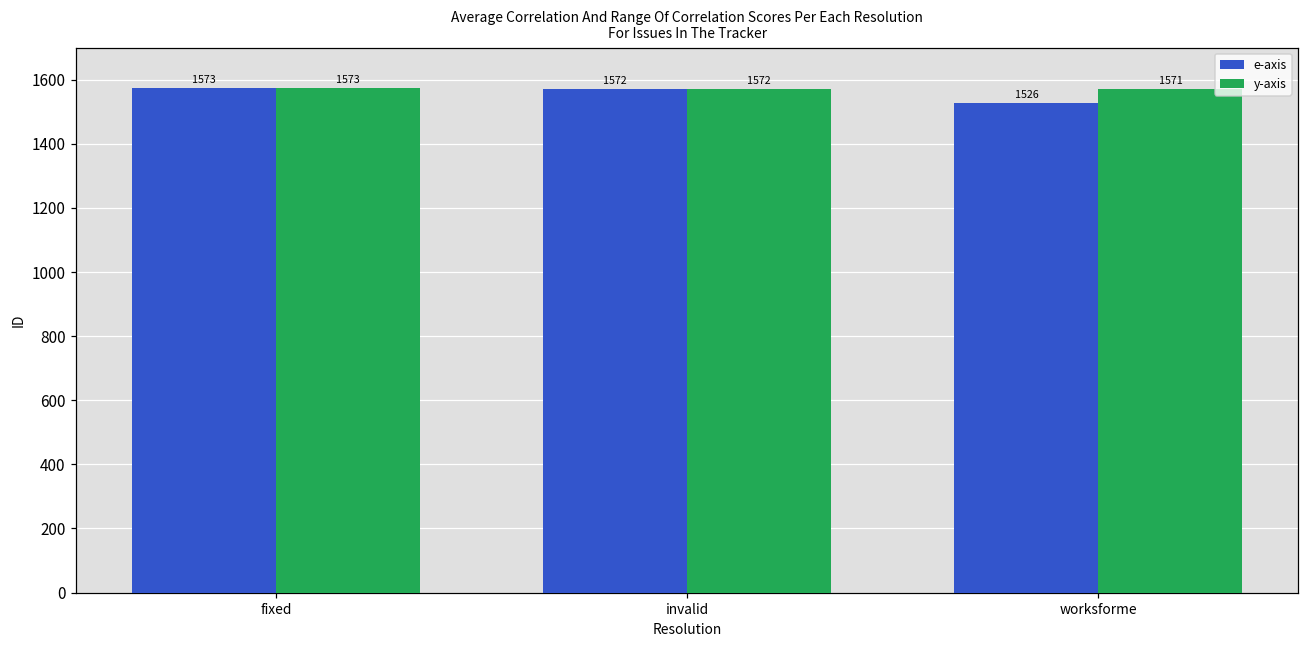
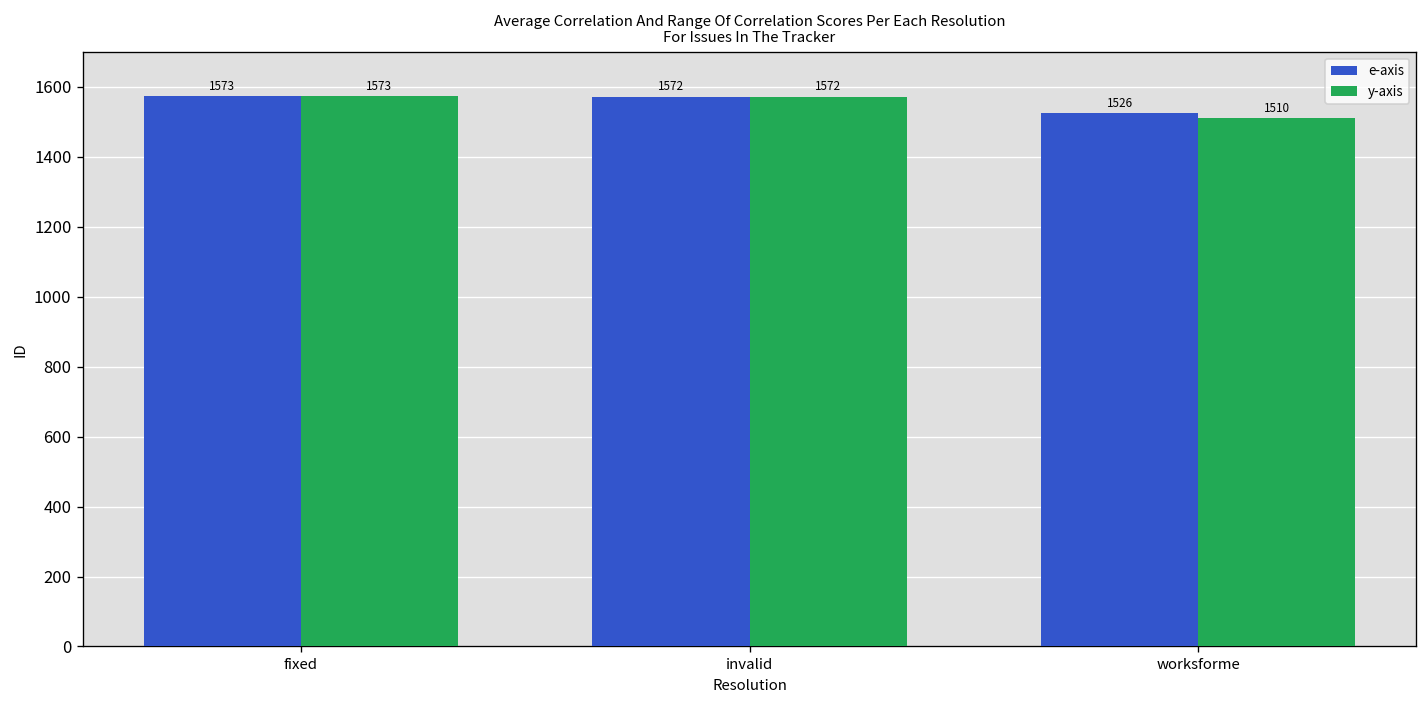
y-axis, worksforme: 1571 -> 1510
